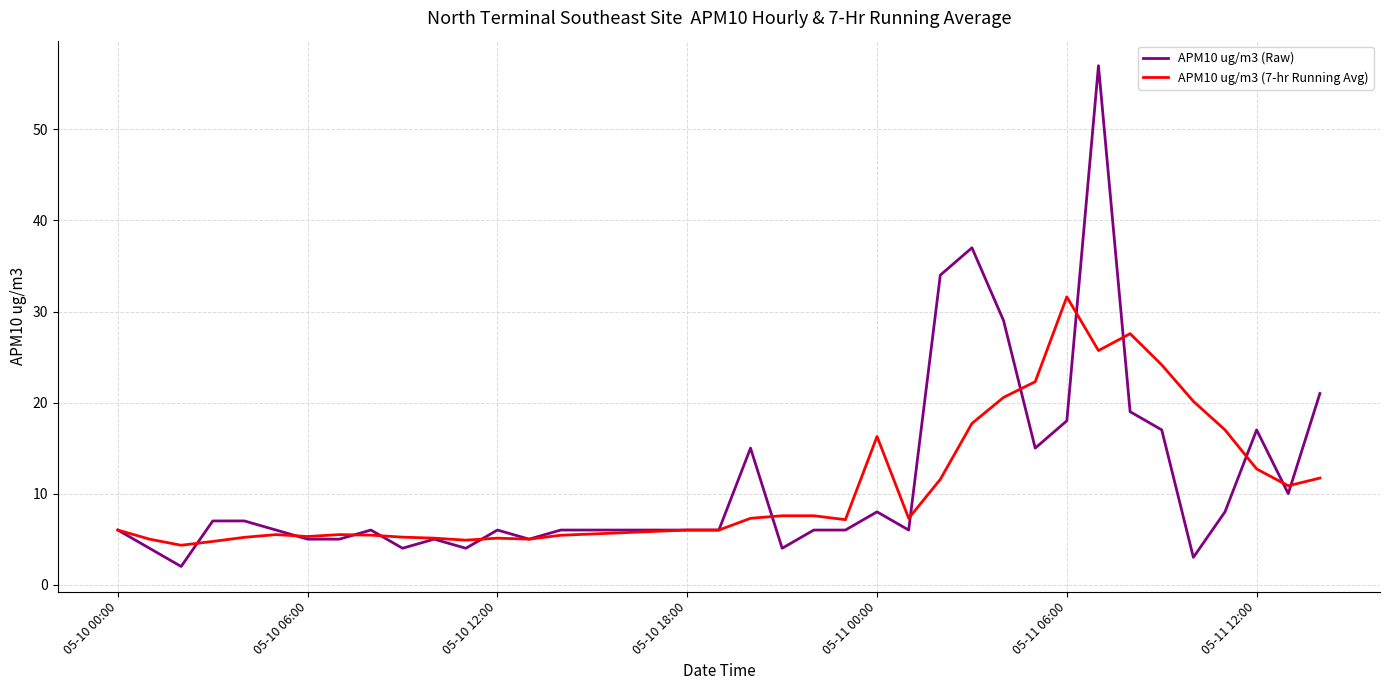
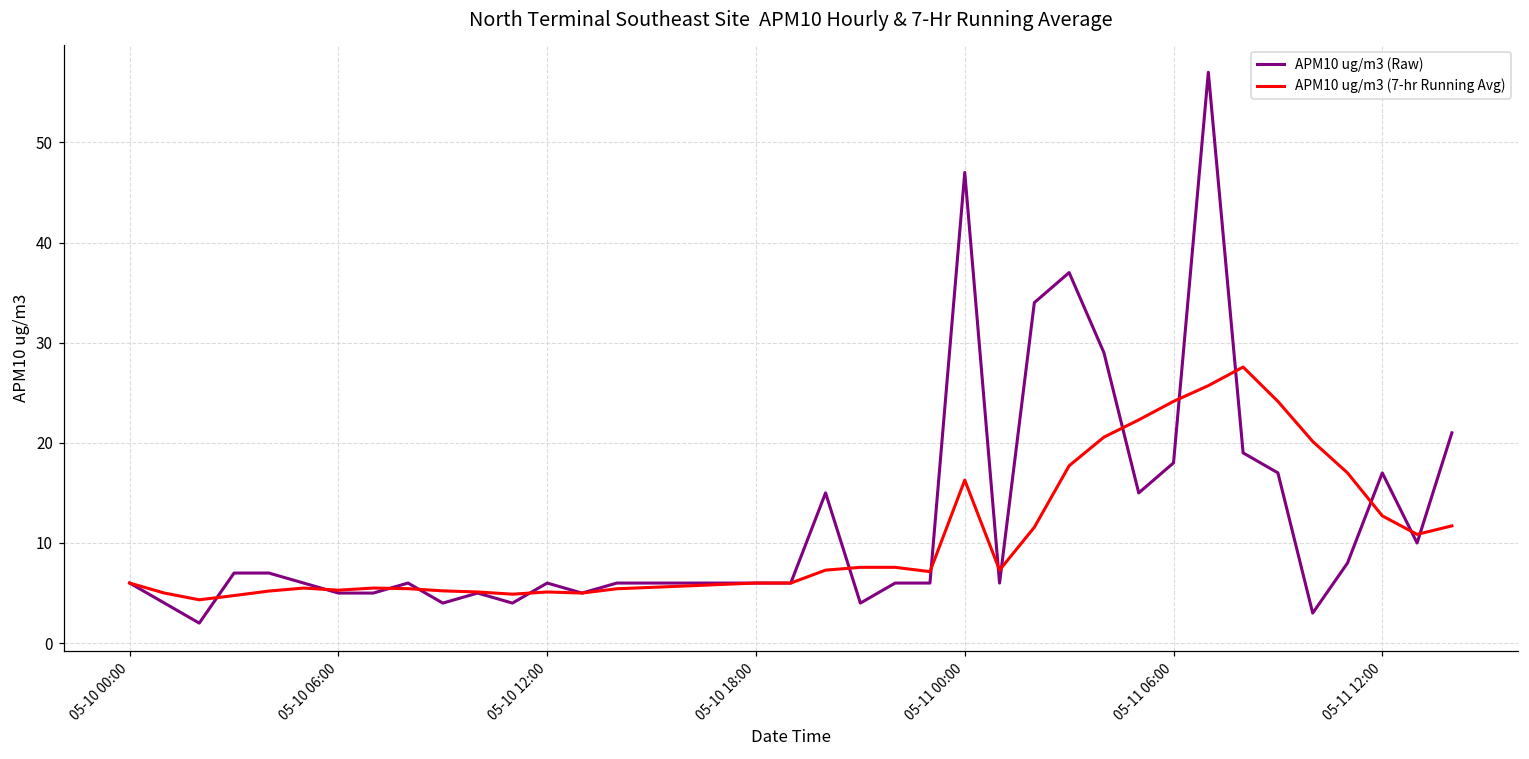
APM10 ug/m3 (Raw), 05-11 00:00: 8 -> 47
APM10 ug/m3 (7-hr Running Avg), 05-11 06:00: 32 -> 24
